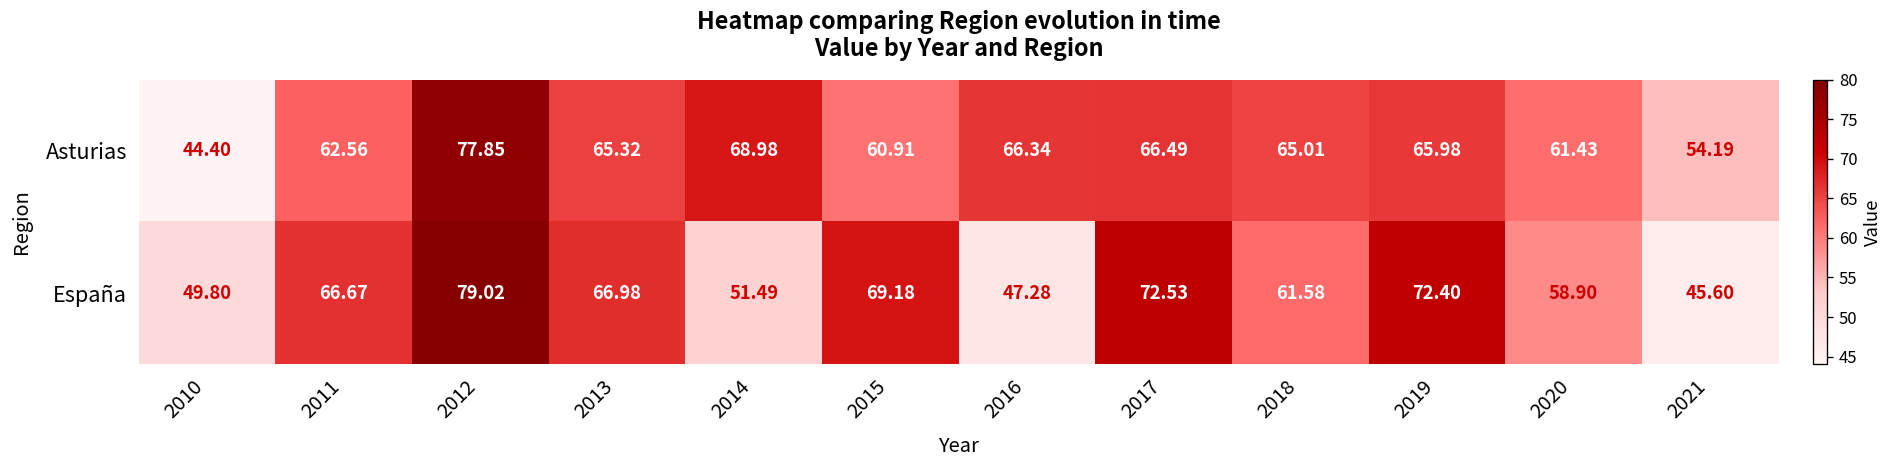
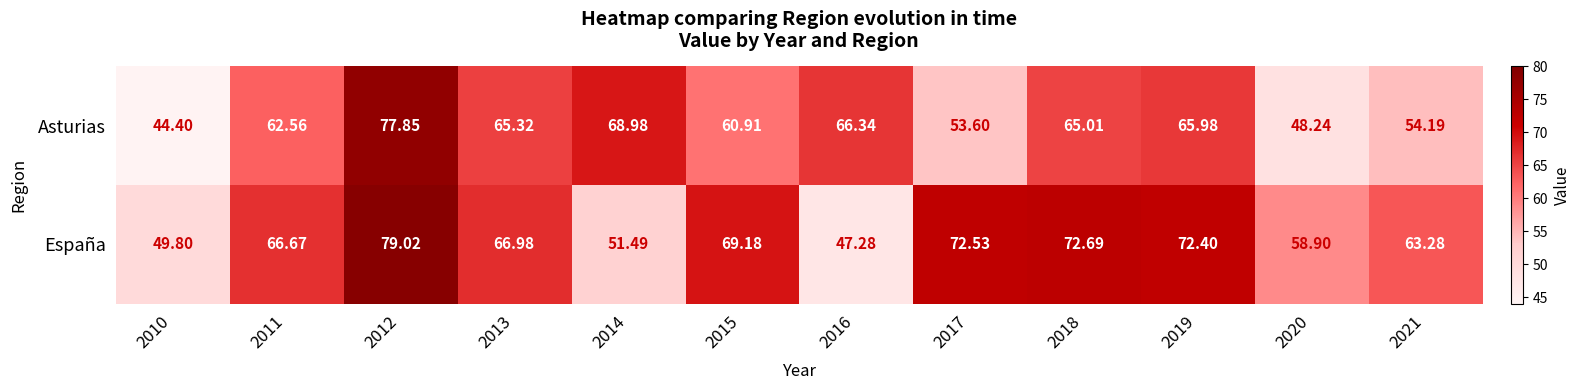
Asturias, 2017: 66.49 -> 53.60
Asturias, 2020: 61.43 -> 48.24
España, 2018: 61.58 -> 72.69
España, 2021: 45.60 -> 63.28
